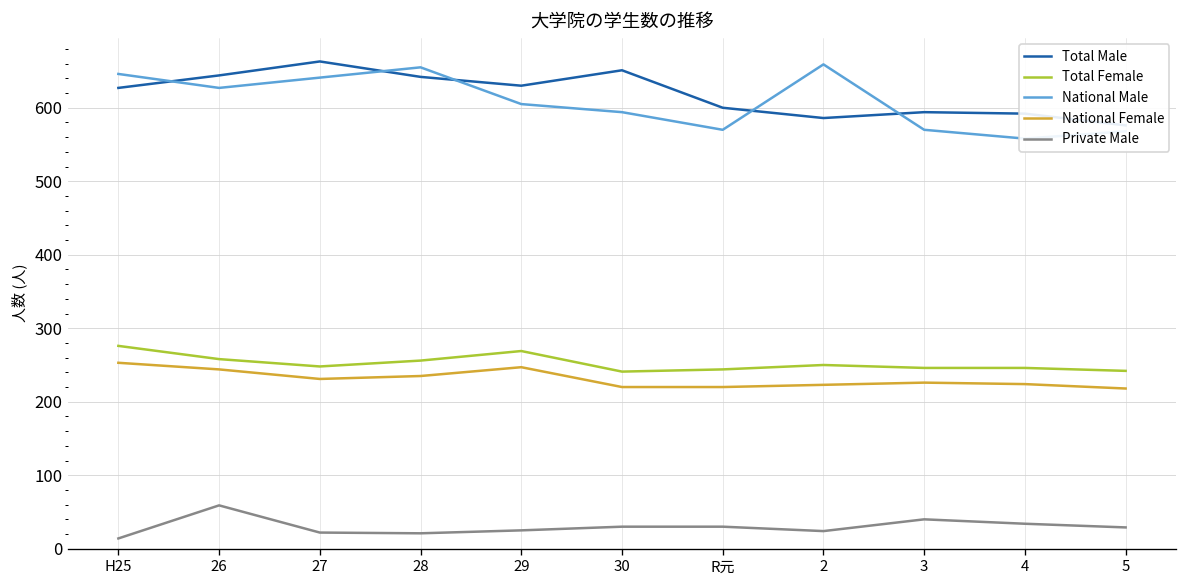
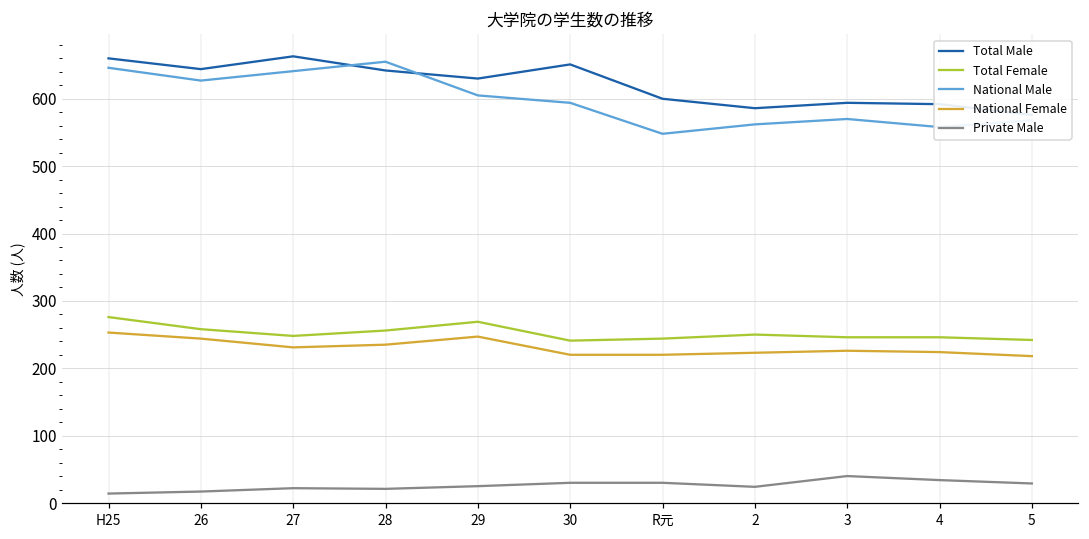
Total Male, H25: 630 -> 660
Private Male, 26: 60 -> 20
National Male, R元: 570 -> 550
National Male, 2: 660 -> 560
